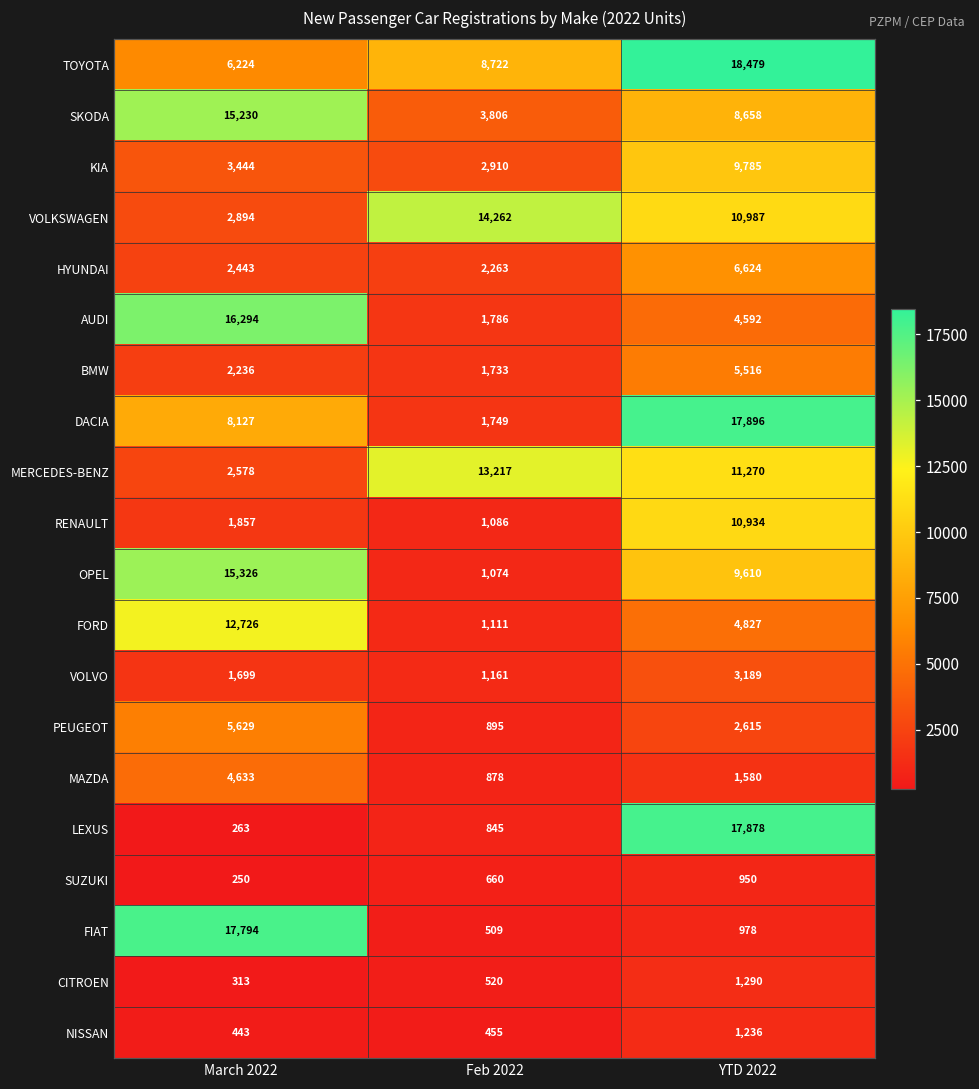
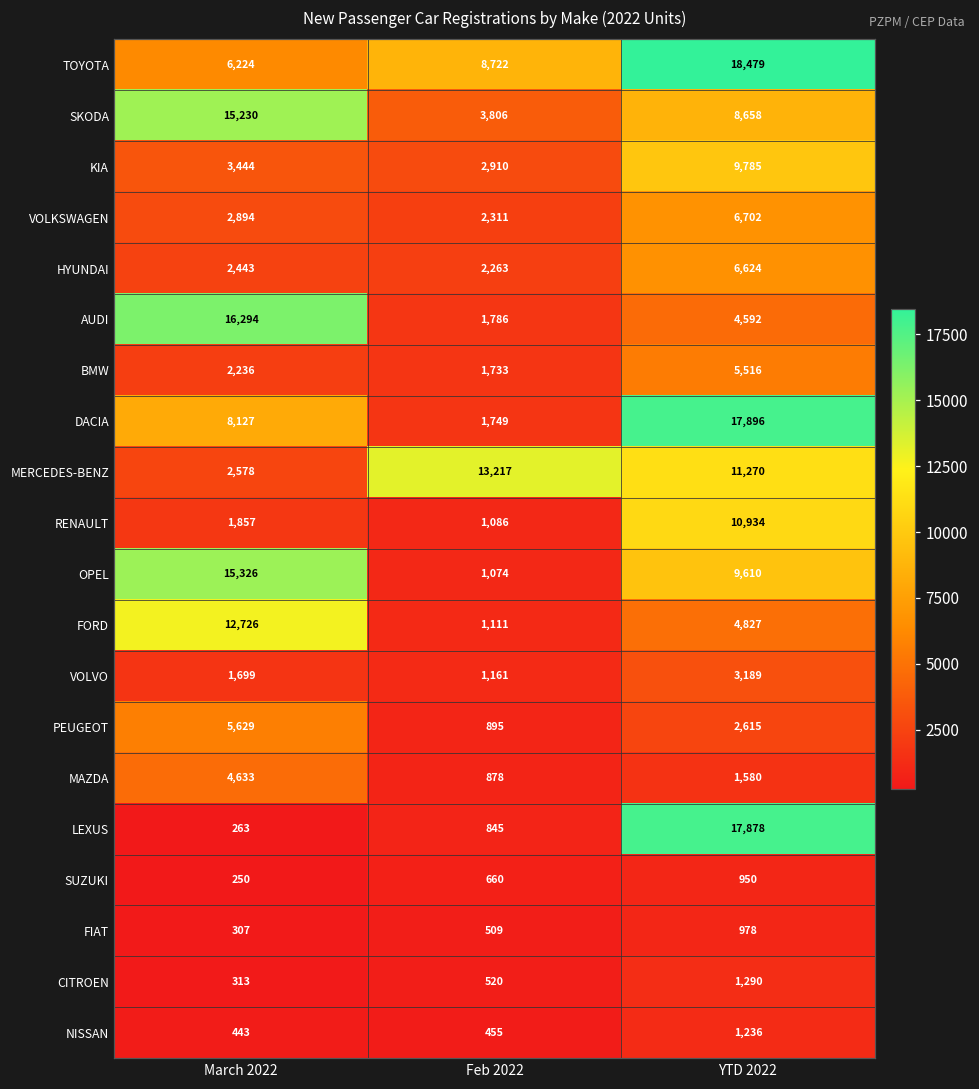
VOLKSWAGEN, Feb 2022: 14,262 -> 2,311
VOLKSWAGEN, YTD 2022: 10,987 -> 6,702
FIAT, March 2022: 17,794 -> 307
